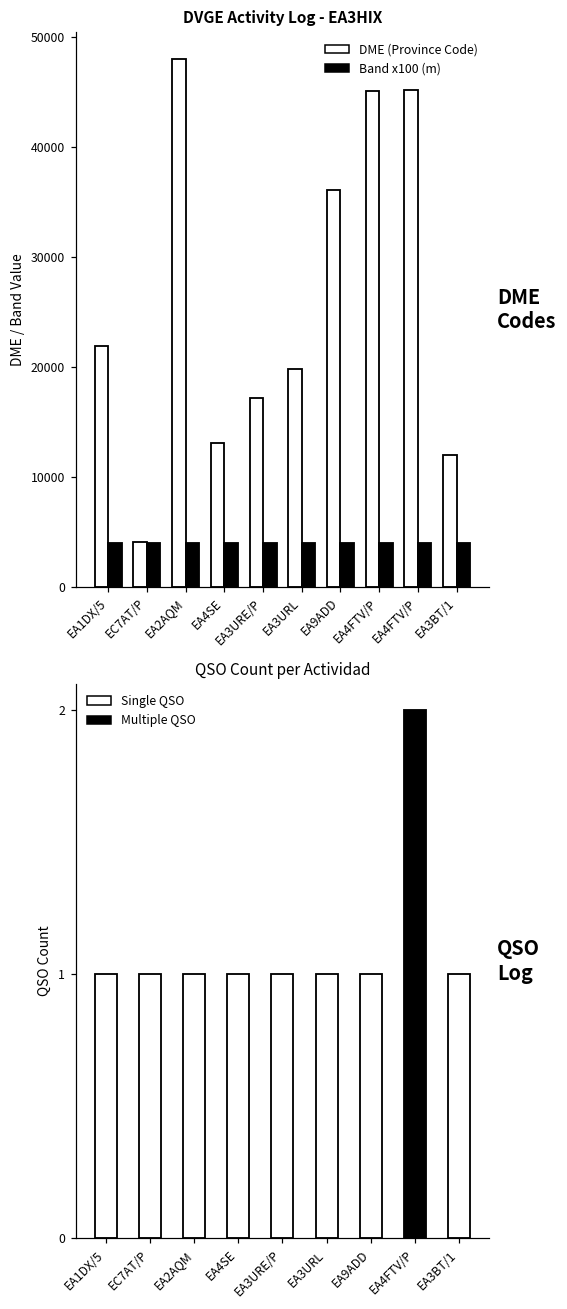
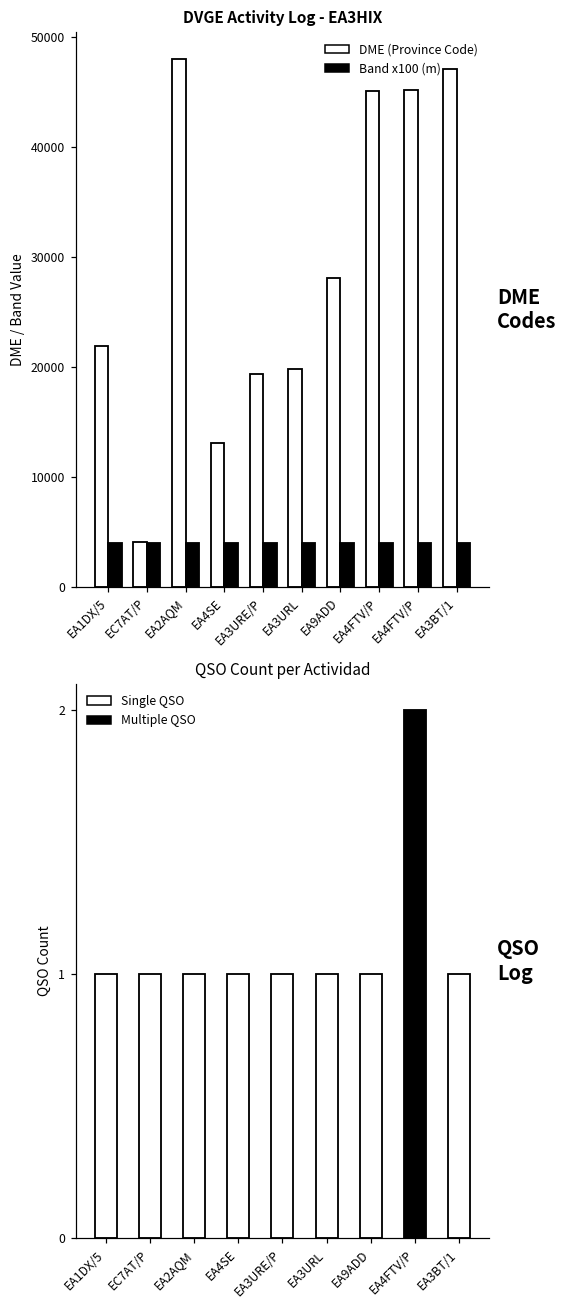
DVGE Activity Log - EA3HIX, DME (Province Code), EA3URE/P: 17000 -> 19000
DVGE Activity Log - EA3HIX, DME (Province Code), EA9ADD: 36000 -> 28000
DVGE Activity Log - EA3HIX, DME (Province Code), EA3BT/1: 12000 -> 47000
